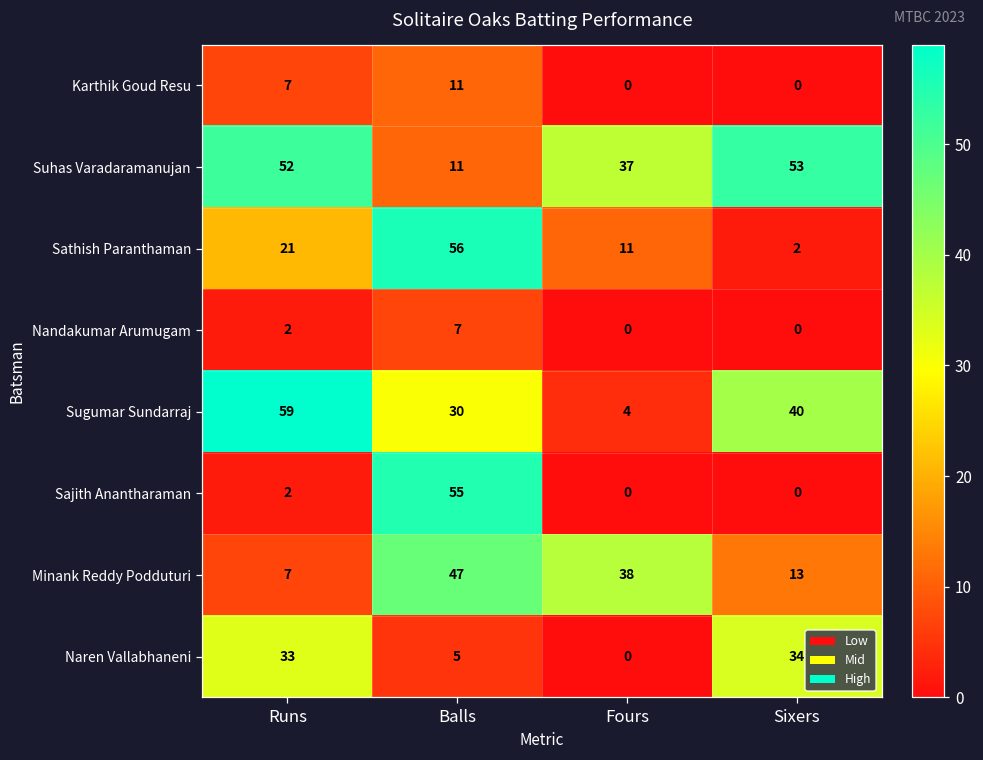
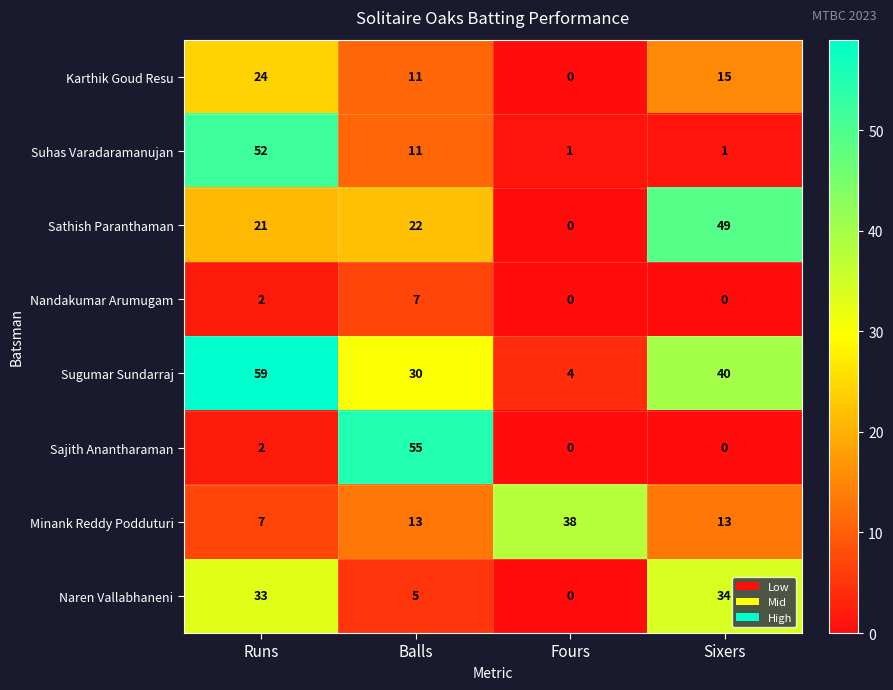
Karthik Goud Resu, Runs: 7 -> 24
Karthik Goud Resu, Sixers: 0 -> 15
Suhas Varadaramanujan, Fours: 37 -> 1
Suhas Varadaramanujan, Sixers: 53 -> 1
Sathish Paranthaman, Balls: 56 -> 22
Sathish Paranthaman, Fours: 11 -> 0
Sathish Paranthaman, Sixers: 2 -> 49
Minank Reddy Podduturi, Balls: 47 -> 13
